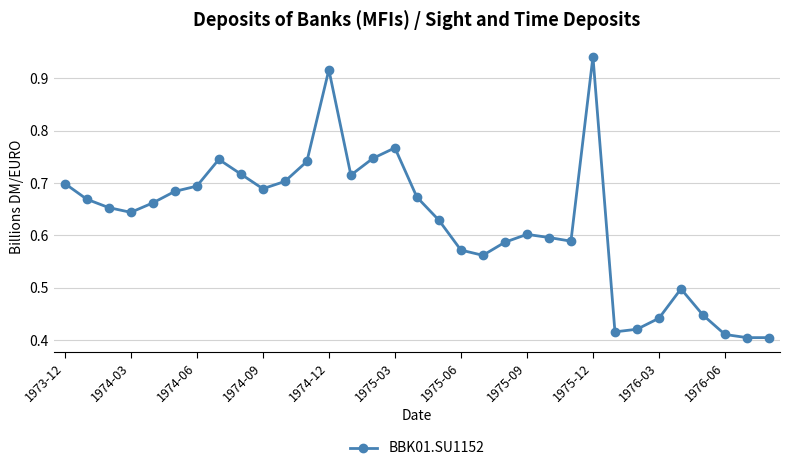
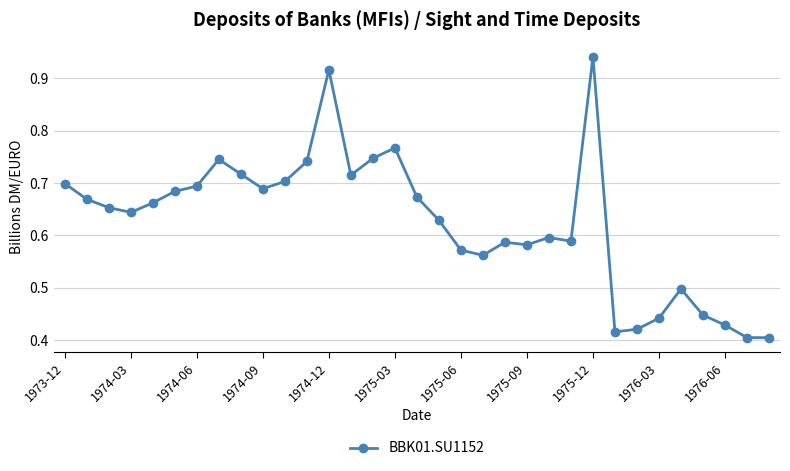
1975-09: 0.60 -> 0.58
1976-06: 0.41 -> 0.43
